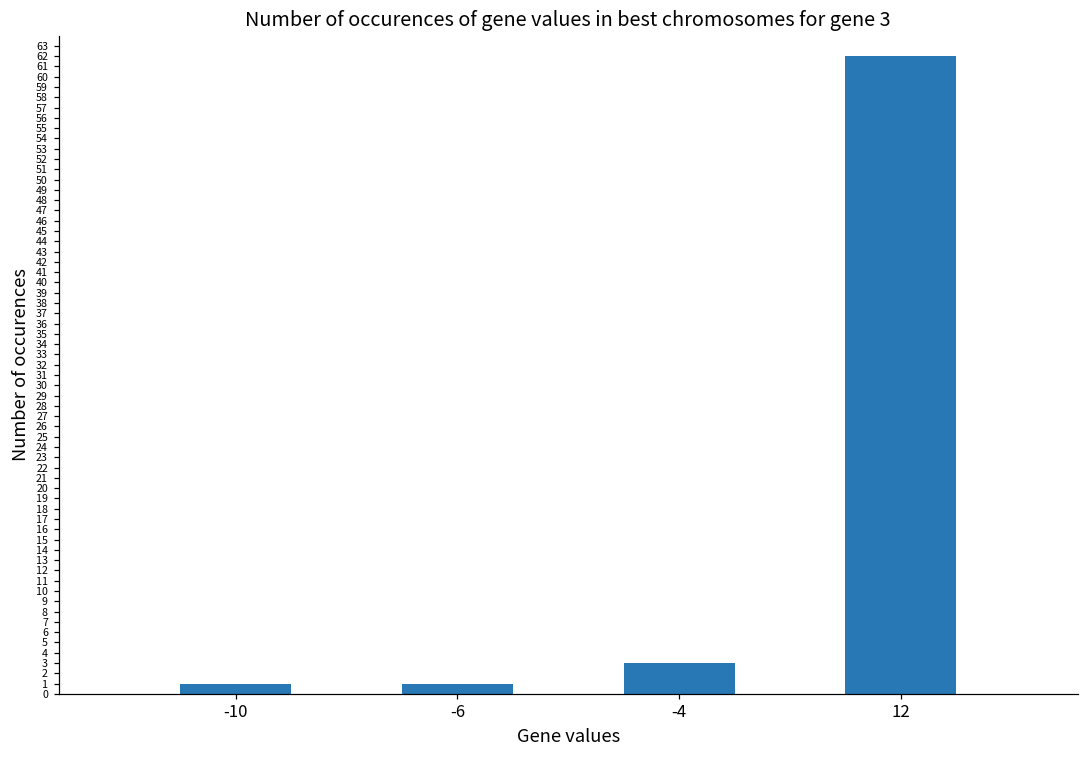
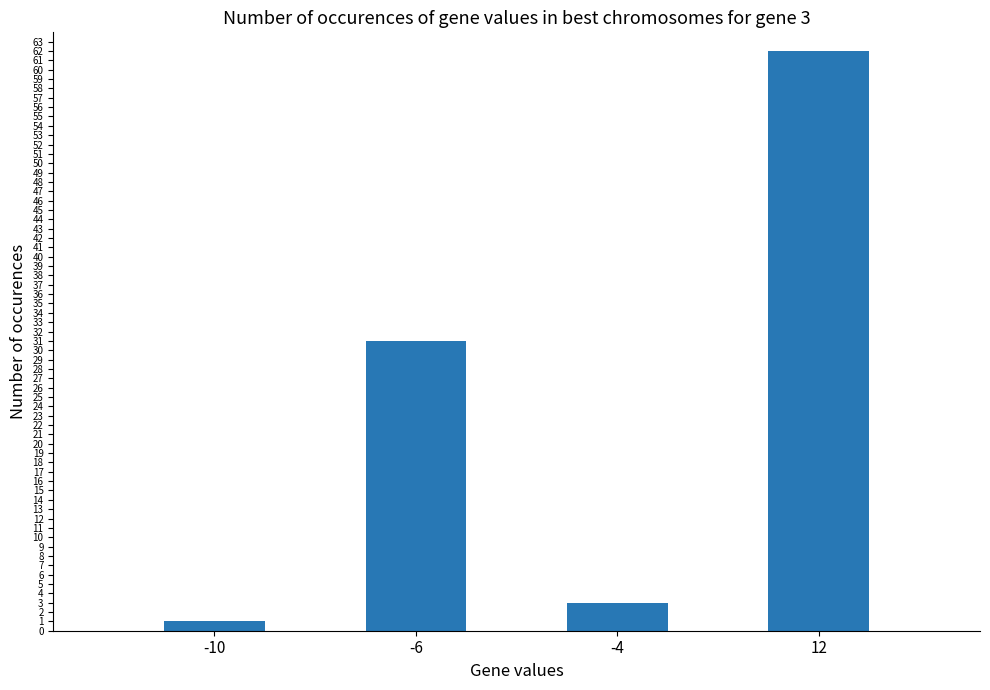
-6: 1 -> 31
